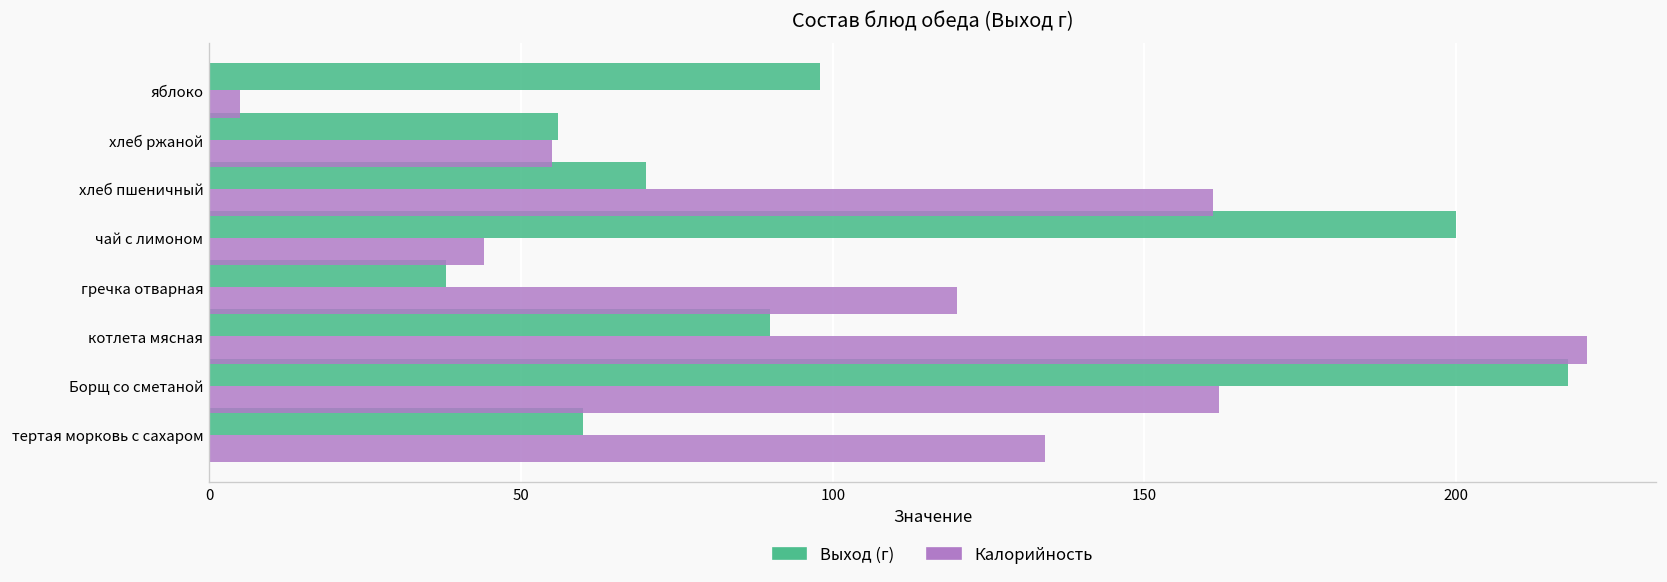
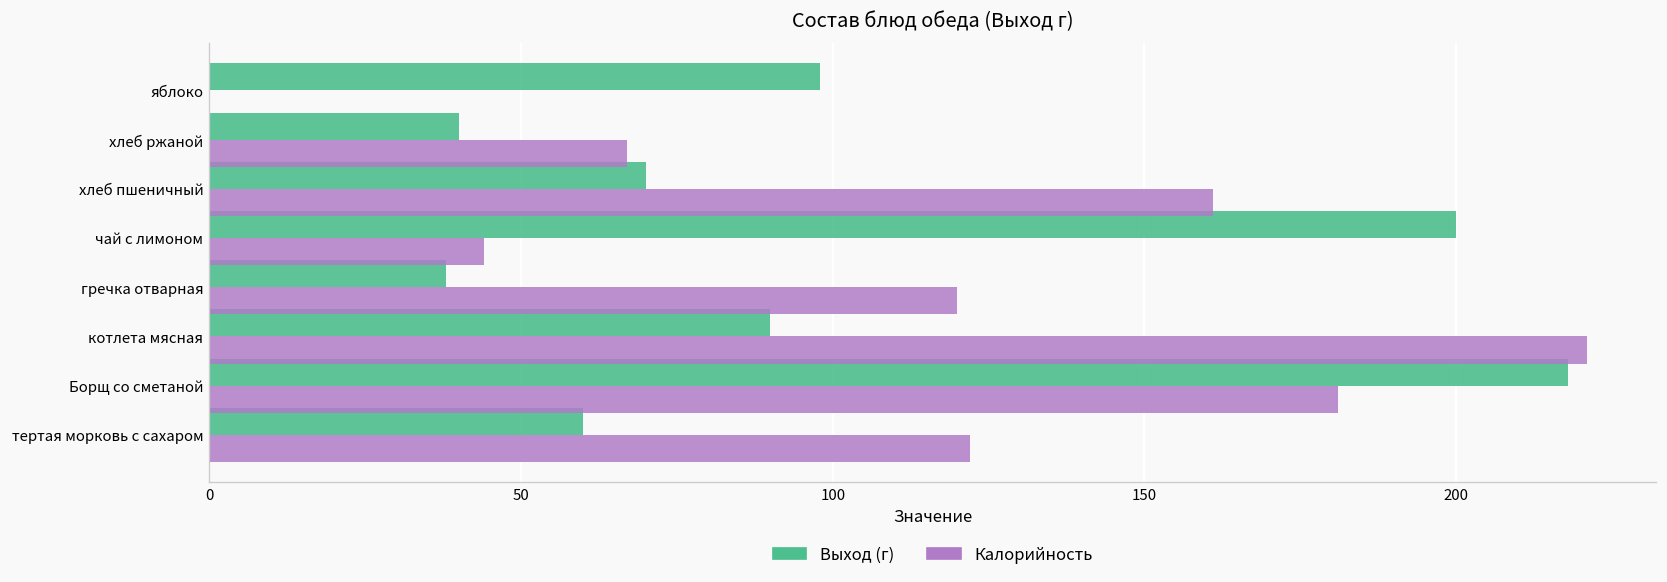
Калорийность, яблоко: 5 -> 0
Выход (г), хлеб ржаной: 56 -> 40
Калорийность, хлеб ржаной: 55 -> 67
Калорийность, Борщ со сметаной: 162 -> 181
Калорийность, тертая морковь с сахаром: 134 -> 122
